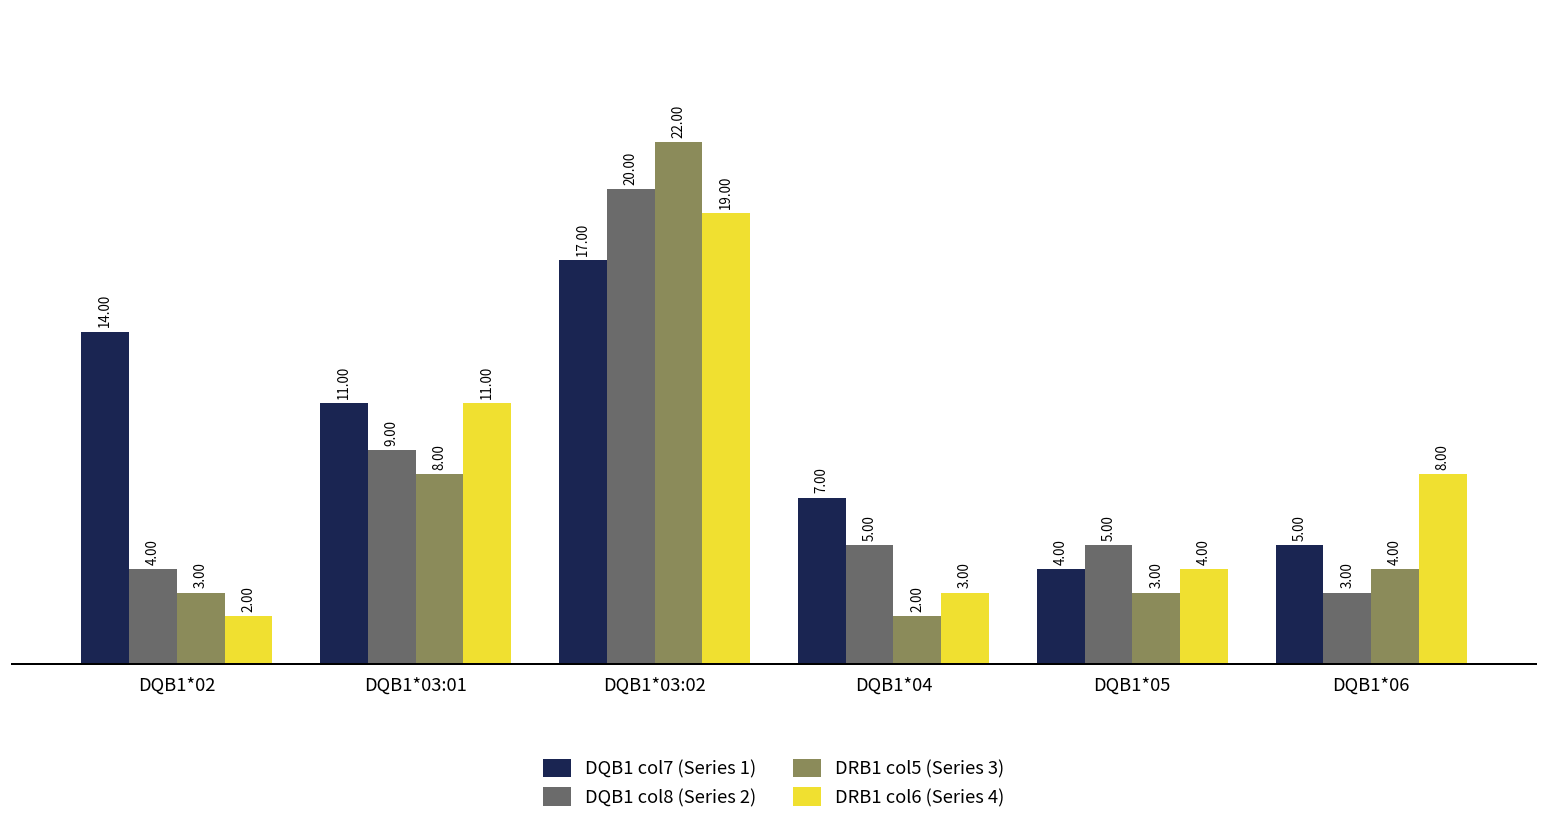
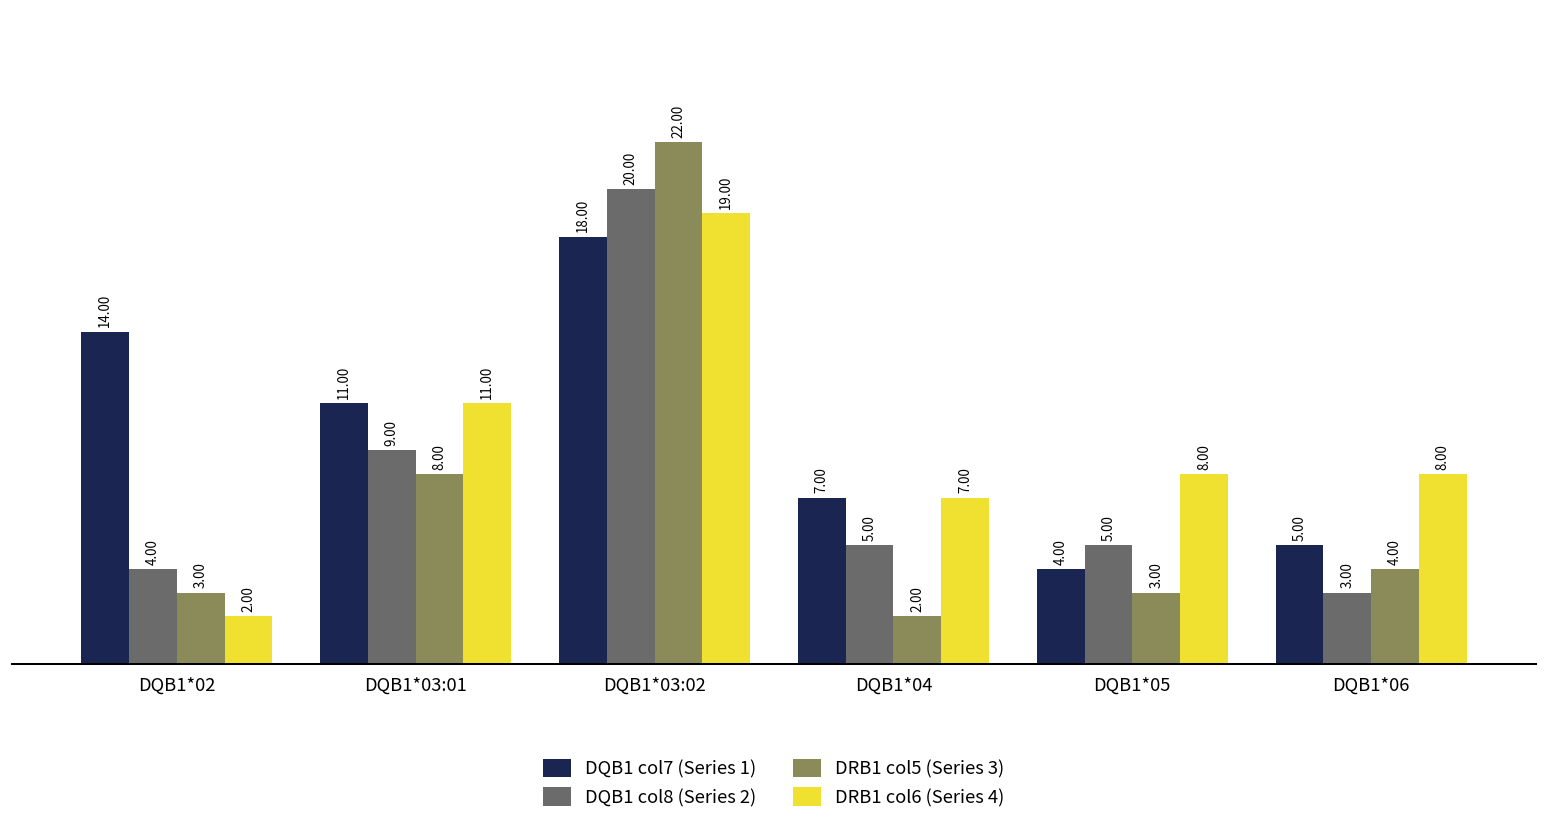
DQB1 col7 (Series 1), DQB1*03:02: 17.00 -> 18.00
DRB1 col6 (Series 4), DQB1*04: 3.00 -> 7.00
DRB1 col6 (Series 4), DQB1*05: 4.00 -> 8.00
